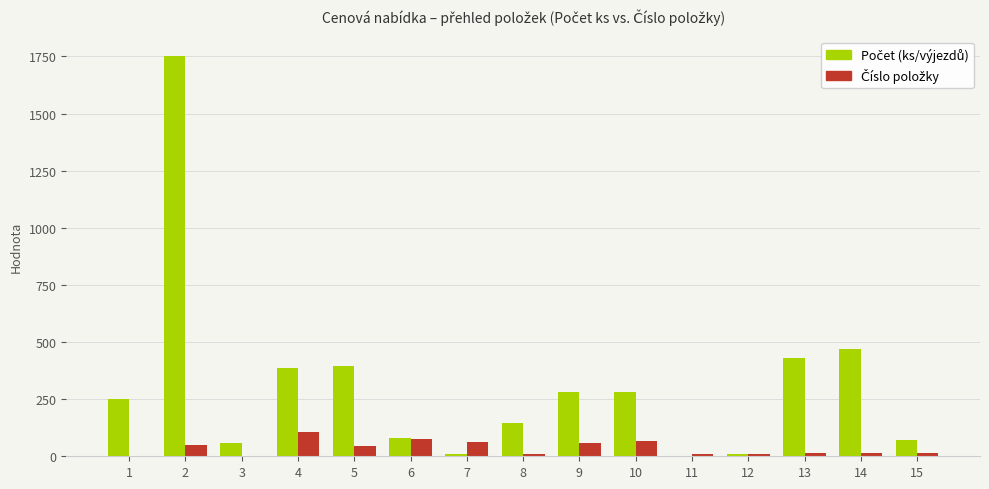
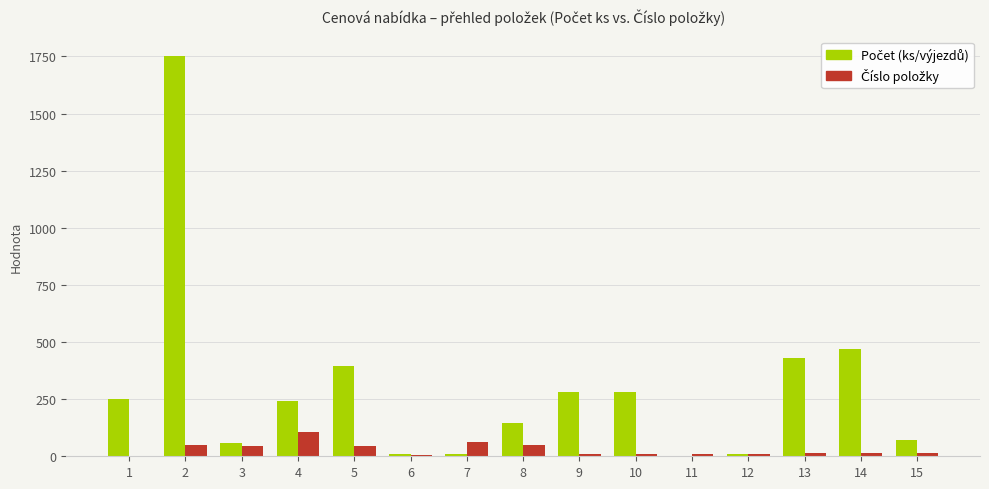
Číslo položky, 3: 0 -> 50
Počet (ks/výjezdů), 4: 390 -> 240
Počet (ks/výjezdů), 6: 80 -> 10
Číslo položky, 6: 70 -> 10
Číslo položky, 8: 10 -> 50
Číslo položky, 9: 60 -> 10
Číslo položky, 10: 70 -> 10
